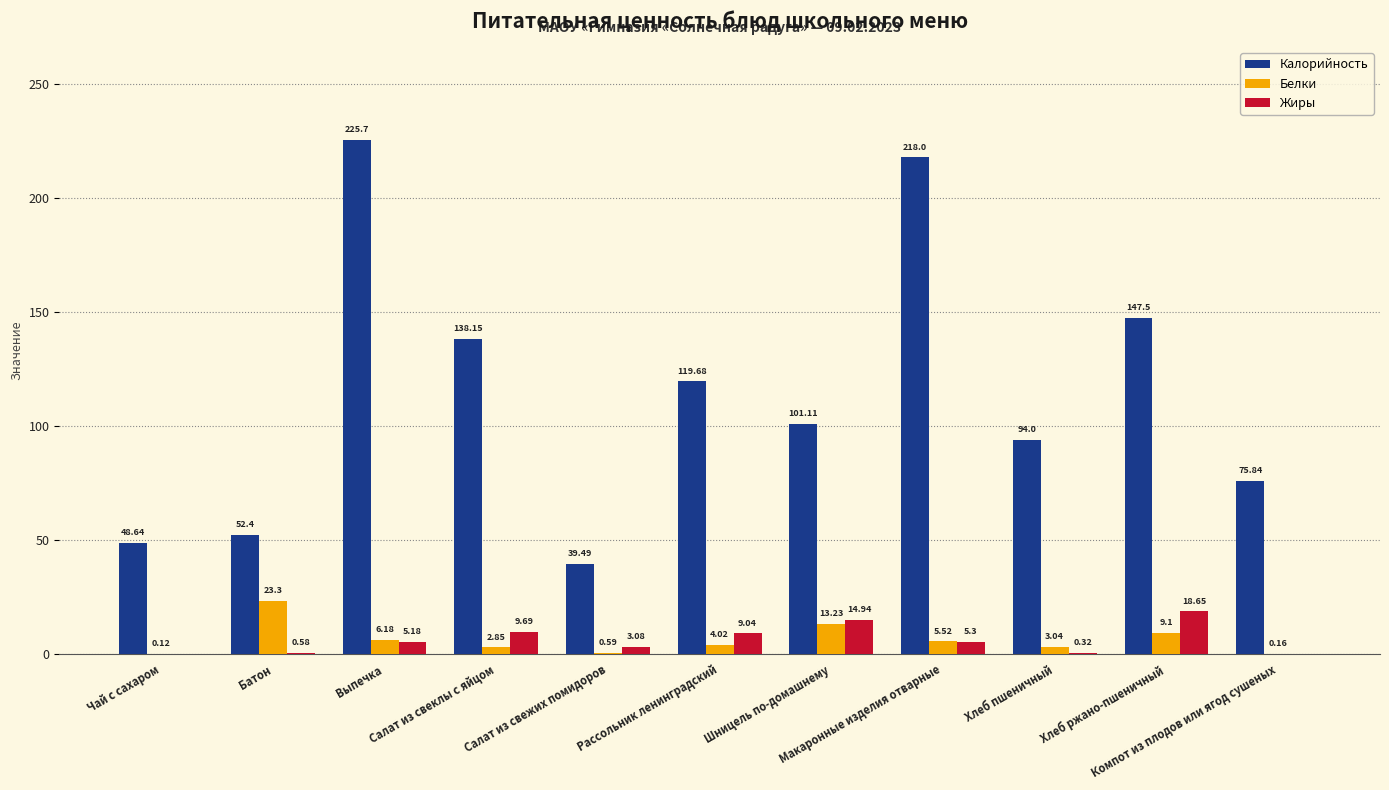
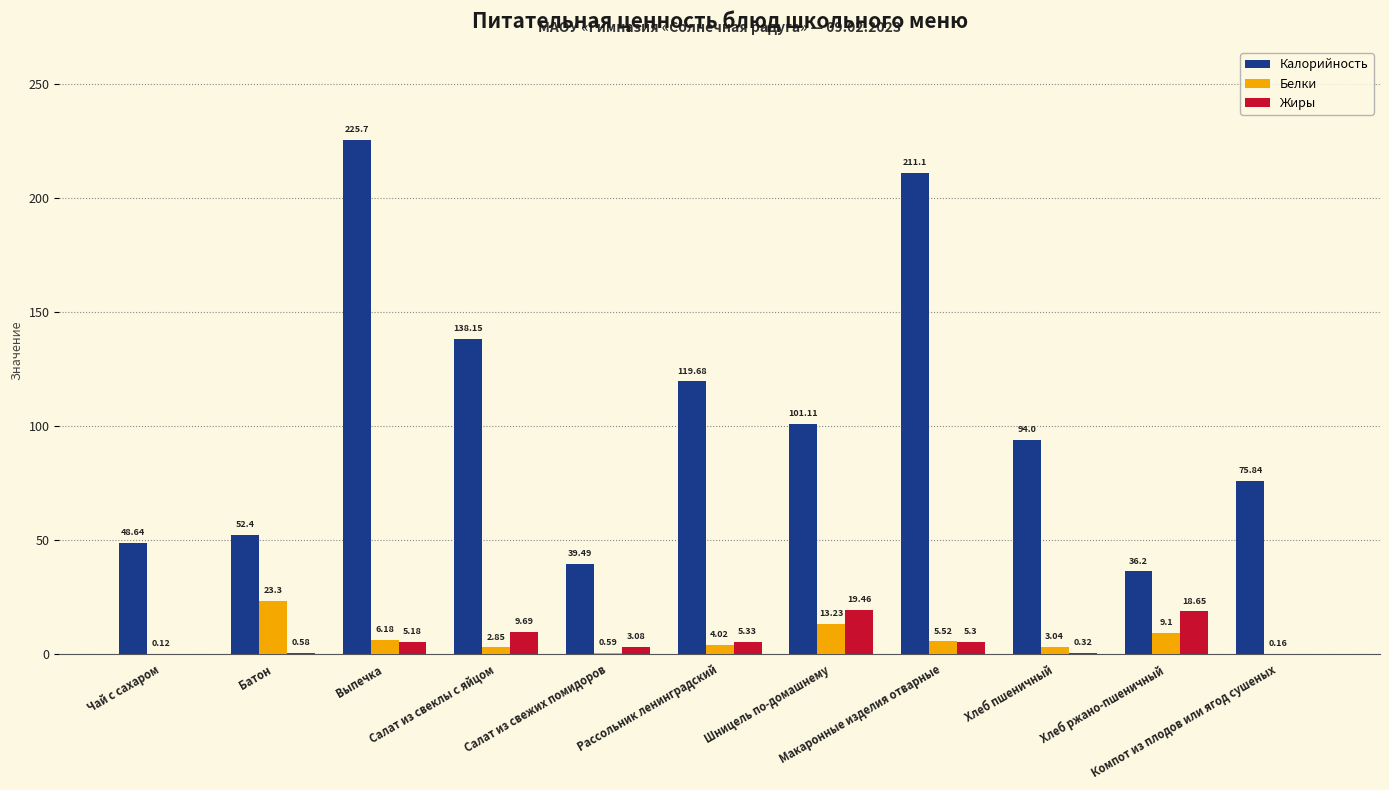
Жиры, Рассольник ленинградский: 9.04 -> 5.33
Жиры, Шницель по-домашнему: 14.94 -> 19.46
Калорийность, Макаронные изделия отварные: 218.0 -> 211.1
Калорийность, Хлеб ржано-пшеничный: 147.5 -> 36.2
